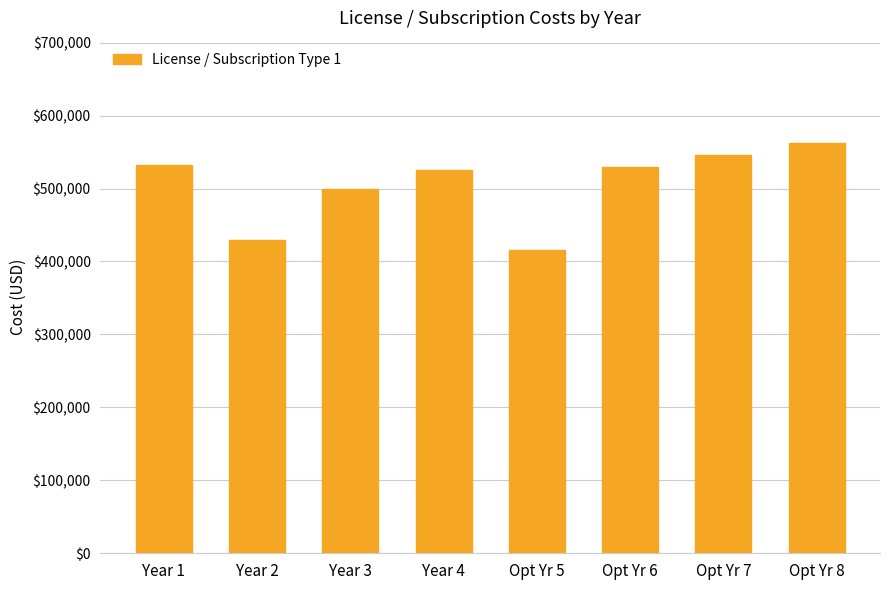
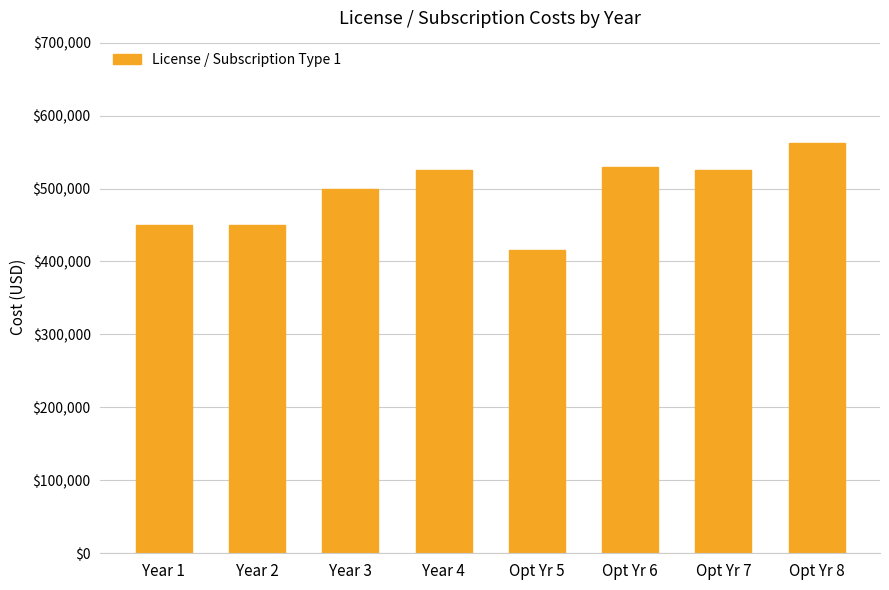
Year 1: $530,000 -> $450,000
Year 2: $430,000 -> $450,000
Opt Yr 7: $550,000 -> $530,000
